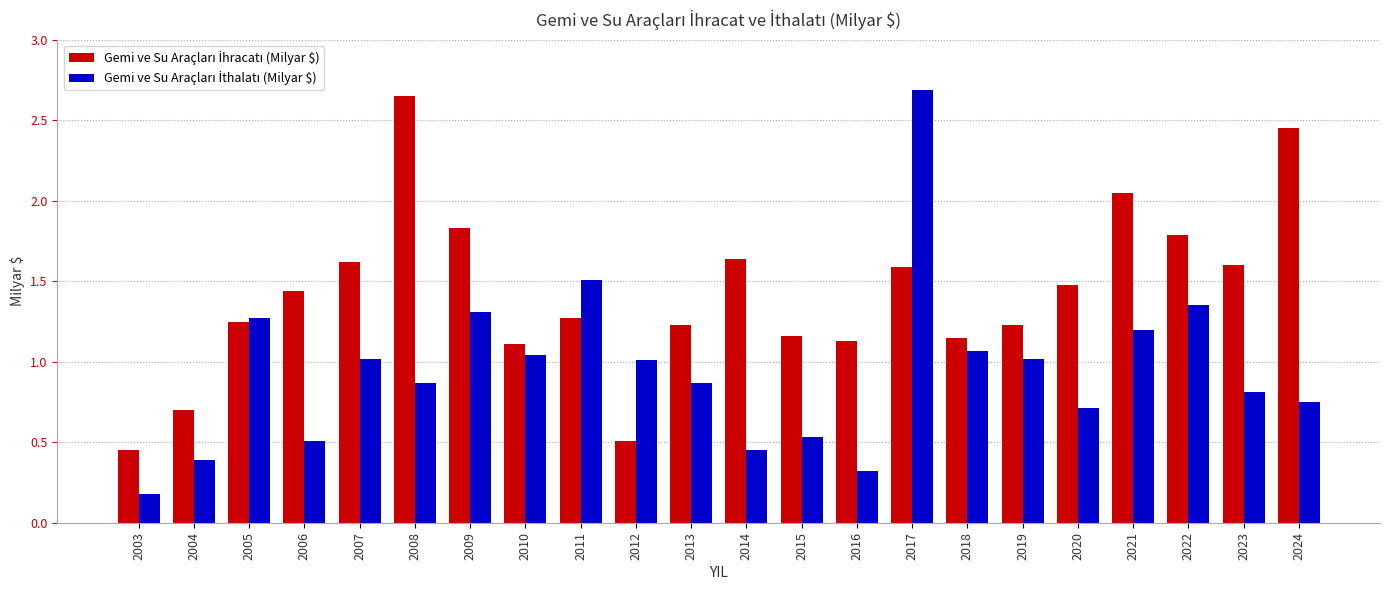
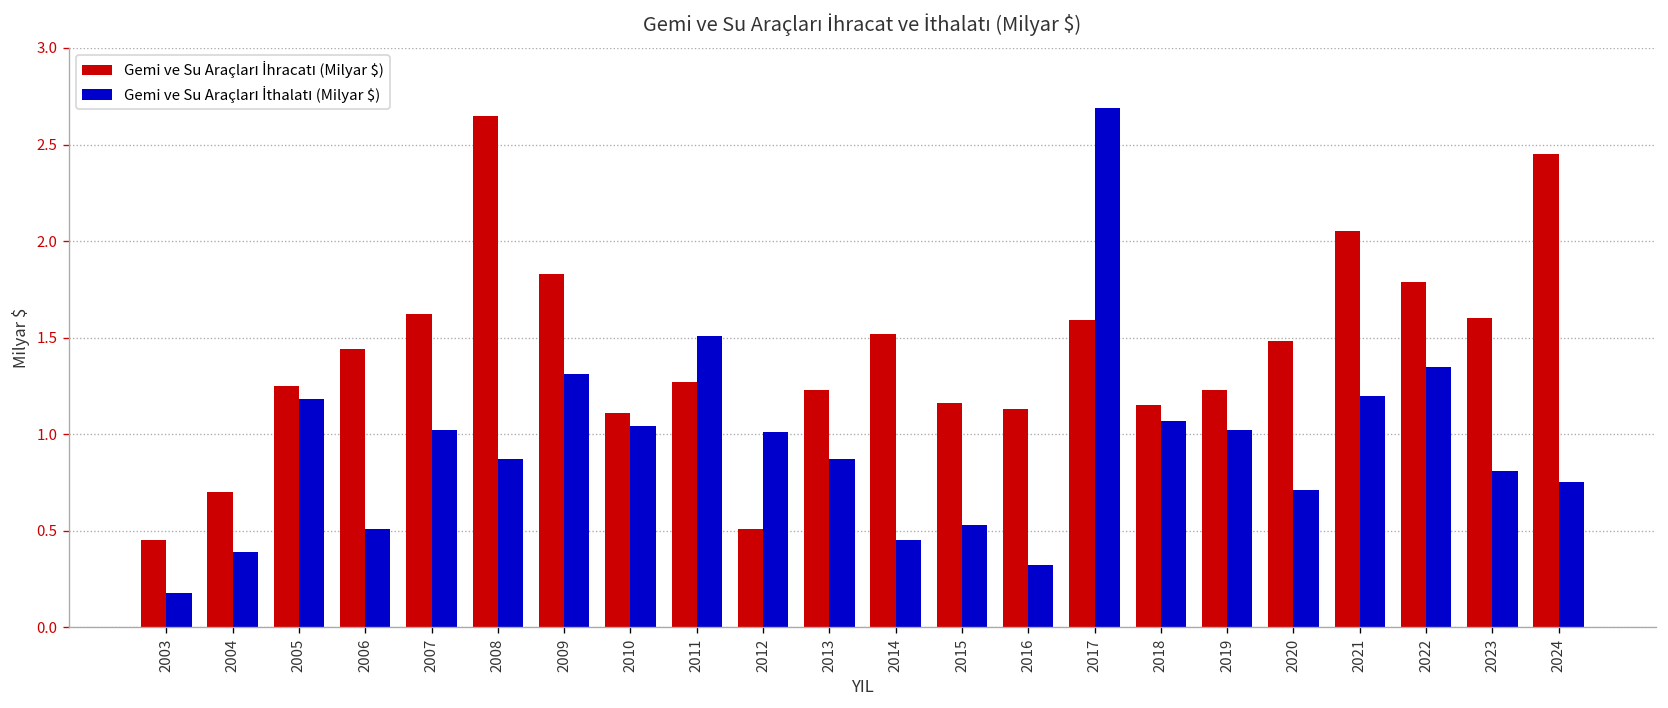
Gemi ve Su Araçları İthalatı (Milyar $), 2005: 1.27 -> 1.18
Gemi ve Su Araçları İhracatı (Milyar $), 2014: 1.64 -> 1.52
